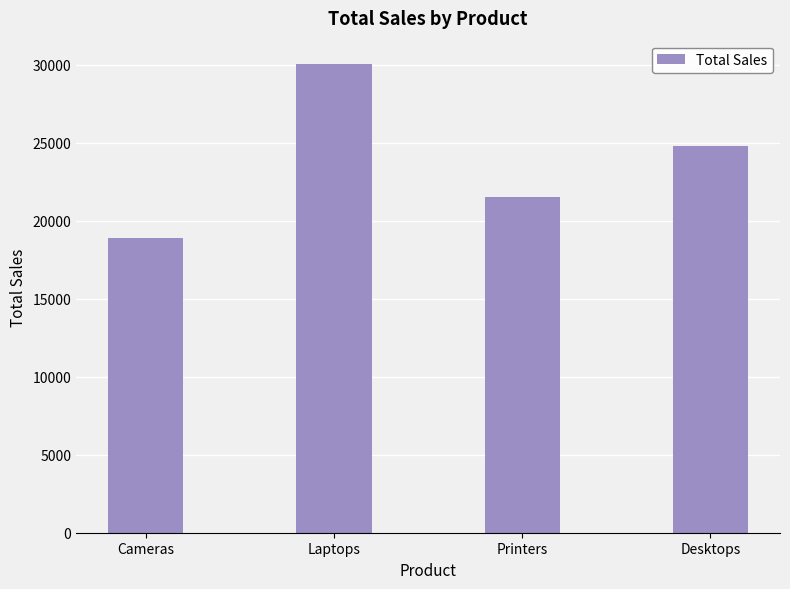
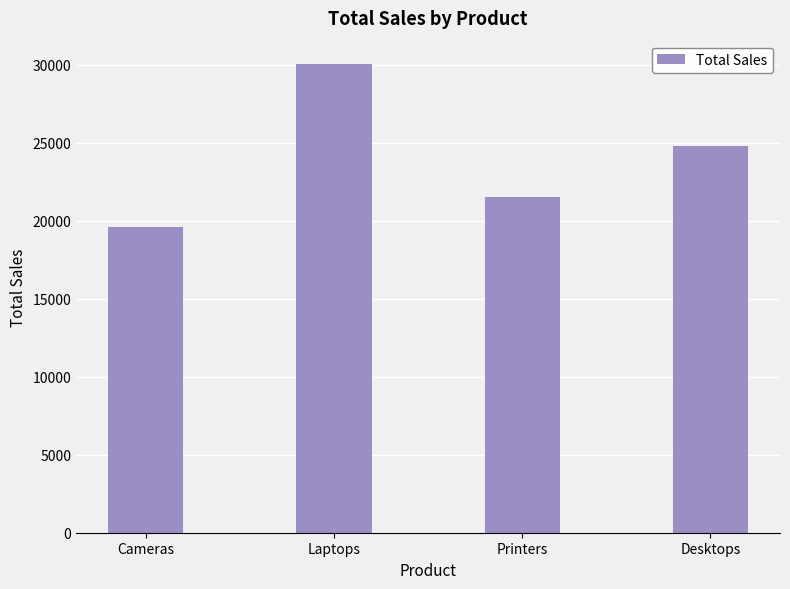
Cameras: 18900 -> 19600
